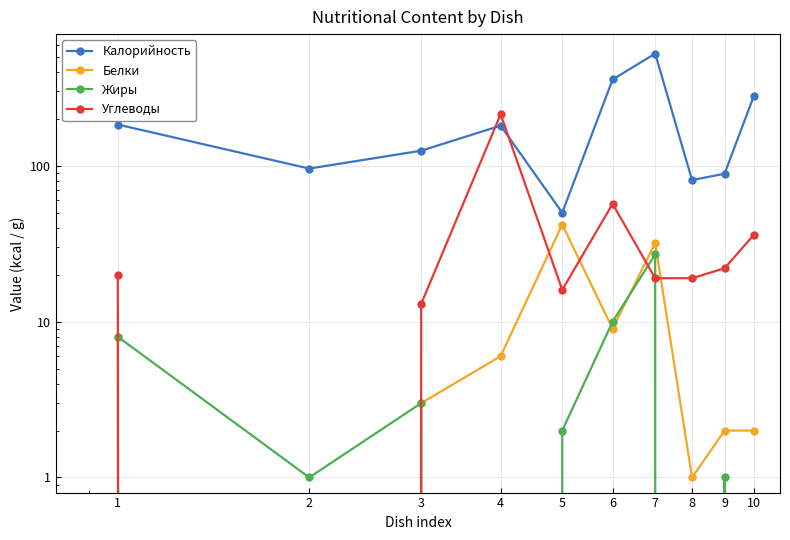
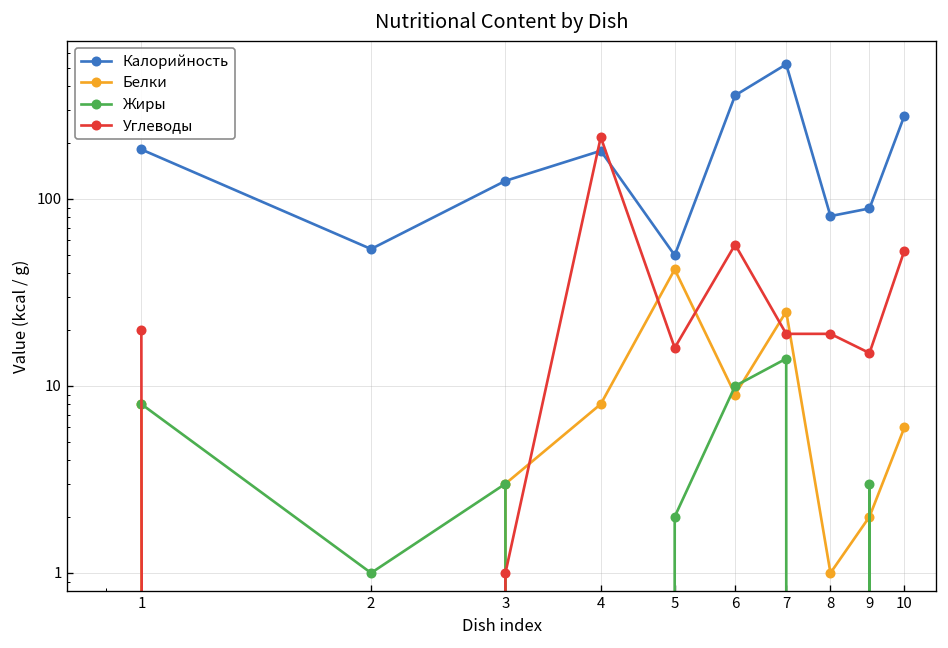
Калорийность, 2: 100 -> 54
Углеводы, 3: 13 -> 1
Белки, 4: 6 -> 8
Белки, 7: 32 -> 25
Жиры, 7: 27 -> 14
Жиры, 9: 1 -> 3
Углеводы, 9: 22 -> 15
Белки, 10: 2 -> 6
Углеводы, 10: 36 -> 53
